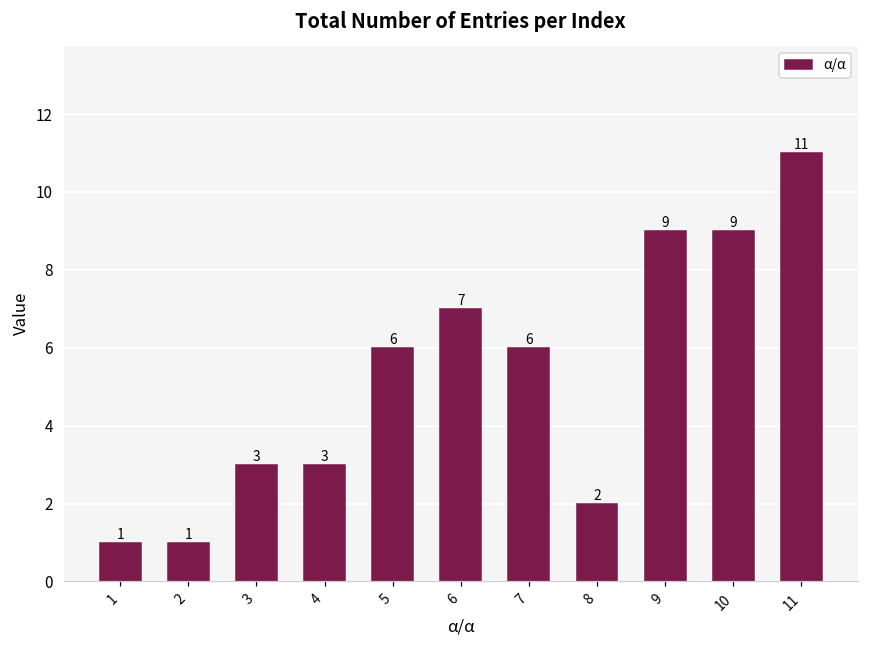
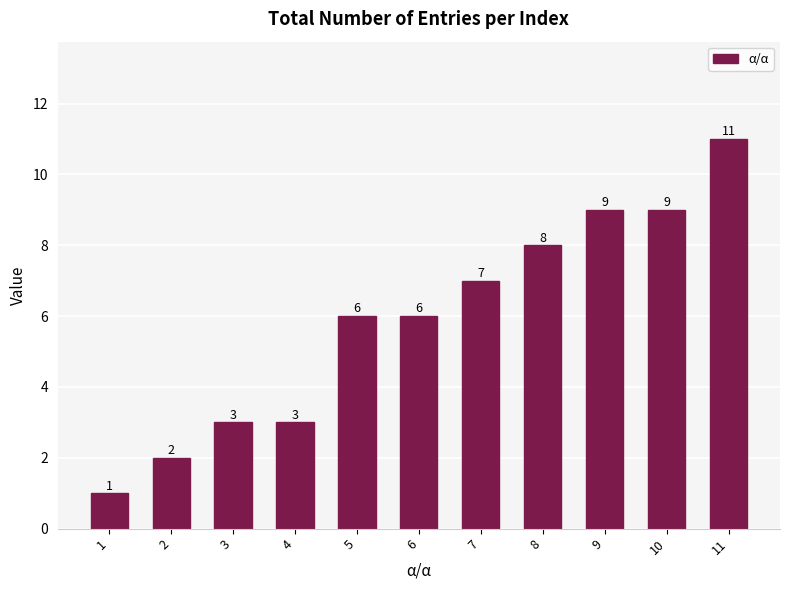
2: 1 -> 2
6: 7 -> 6
7: 6 -> 7
8: 2 -> 8
